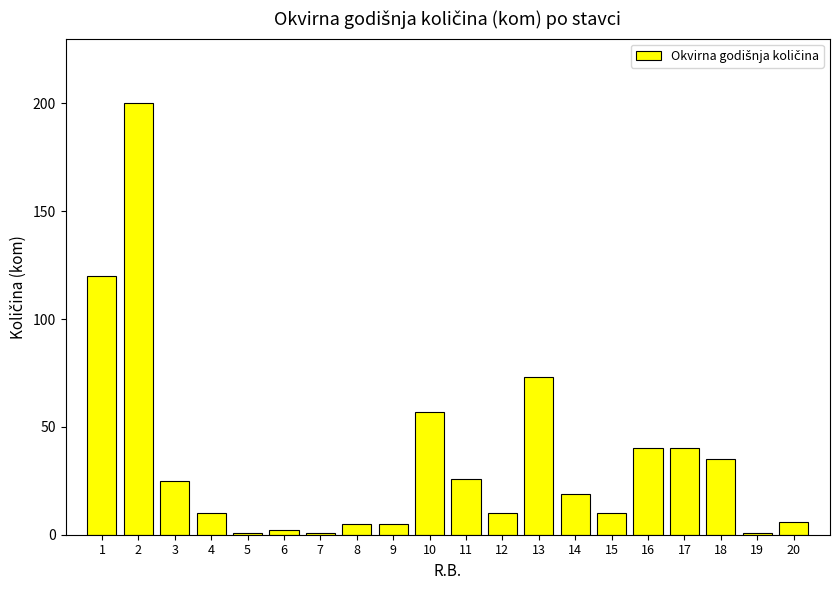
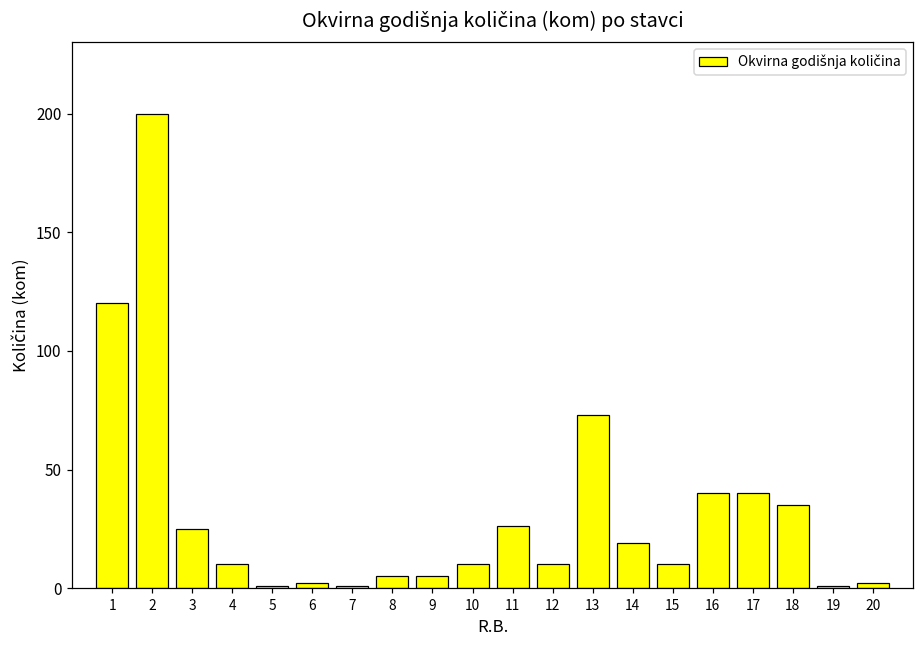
10: 57 -> 10
20: 6 -> 2
